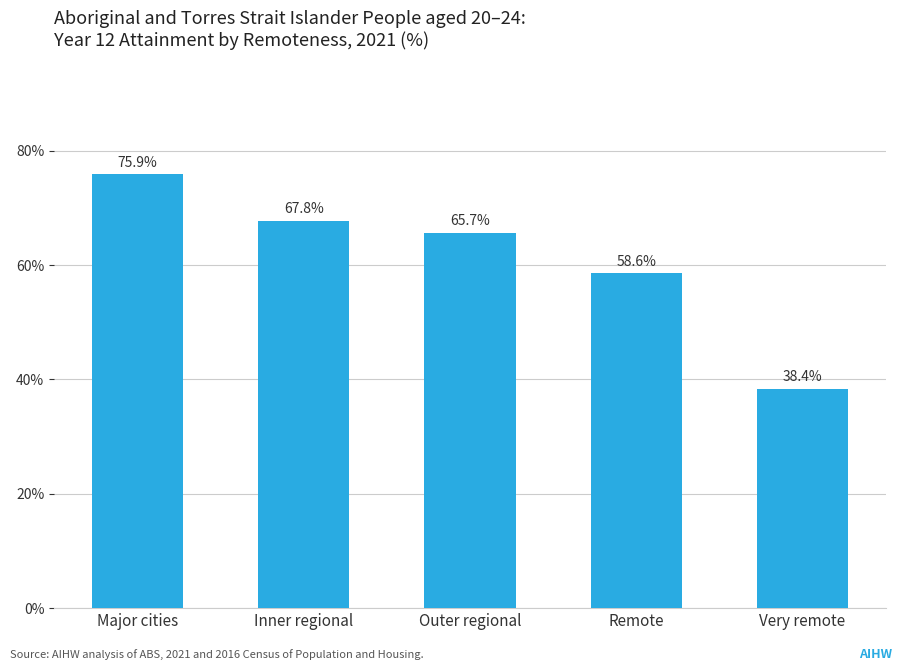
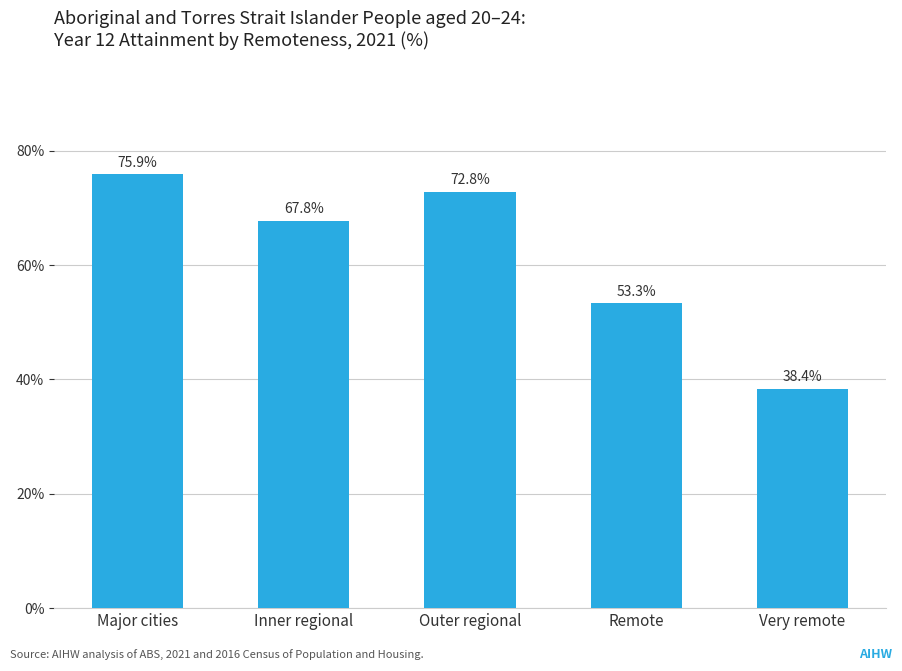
Outer regional: 65.7% -> 72.8%
Remote: 58.6% -> 53.3%
